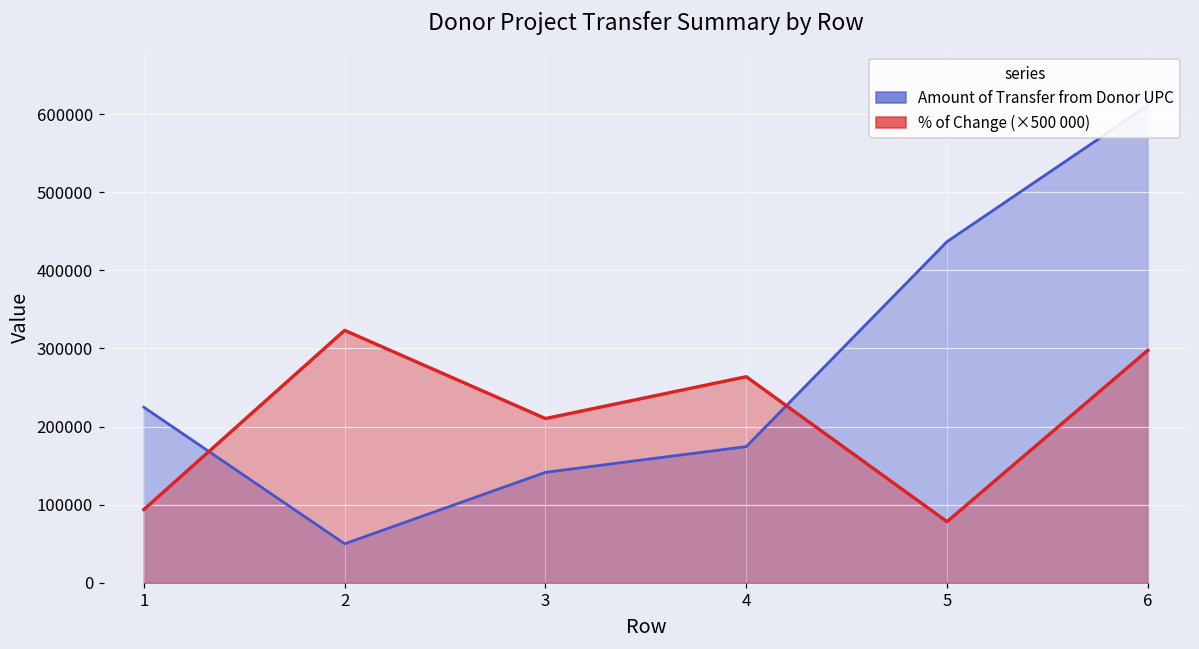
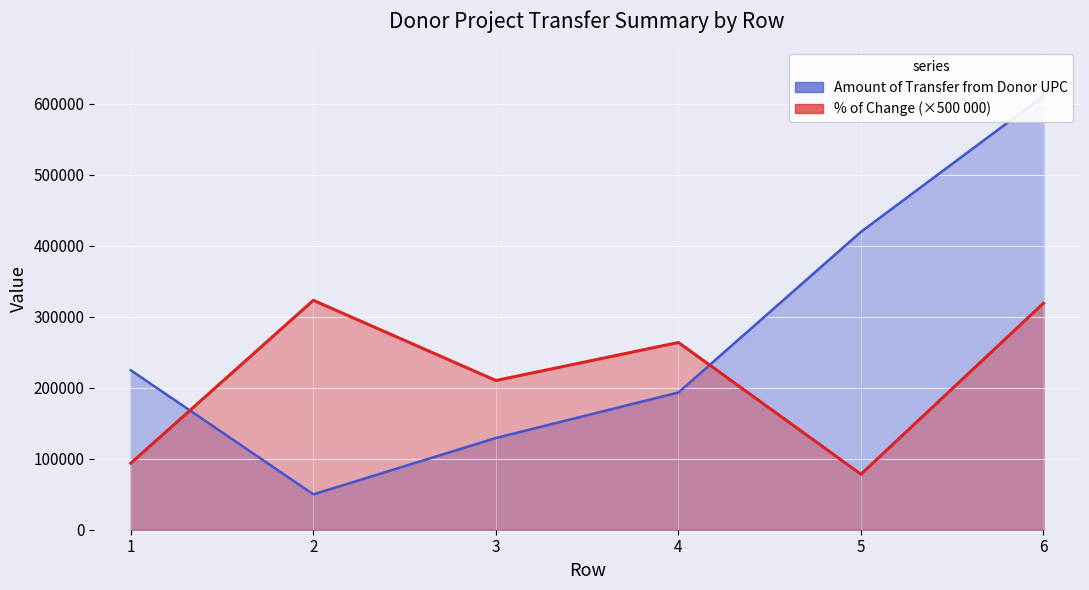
Amount of Transfer from Donor UPC, 3: 140000 -> 130000
Amount of Transfer from Donor UPC, 4: 170000 -> 190000
Amount of Transfer from Donor UPC, 5: 440000 -> 420000
% of Change (×500 000), 6: 300000 -> 320000
